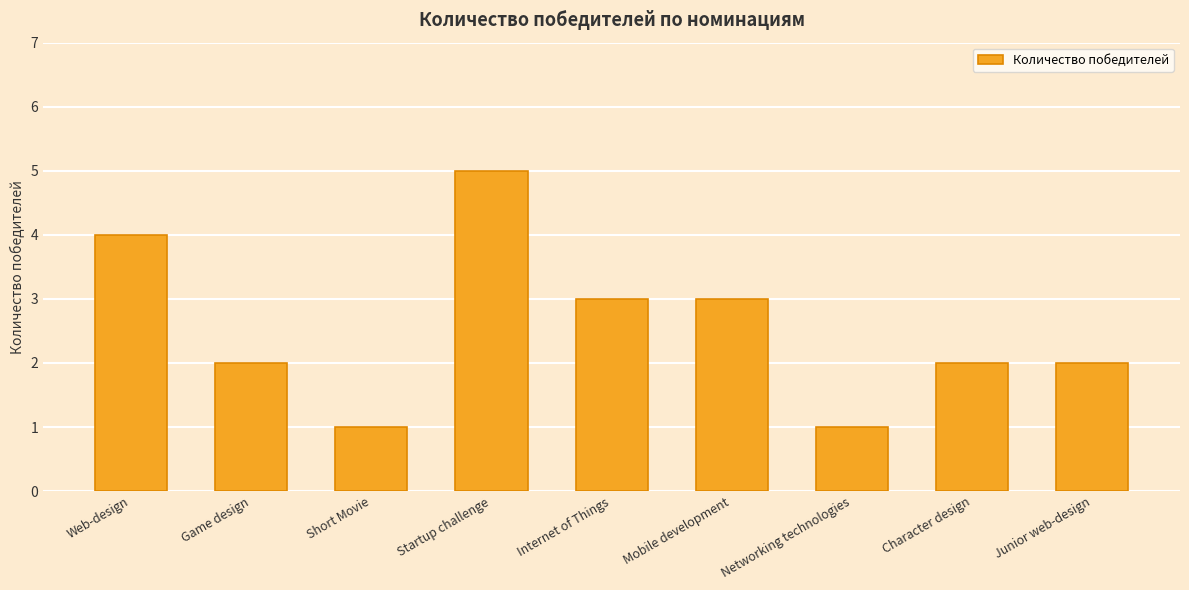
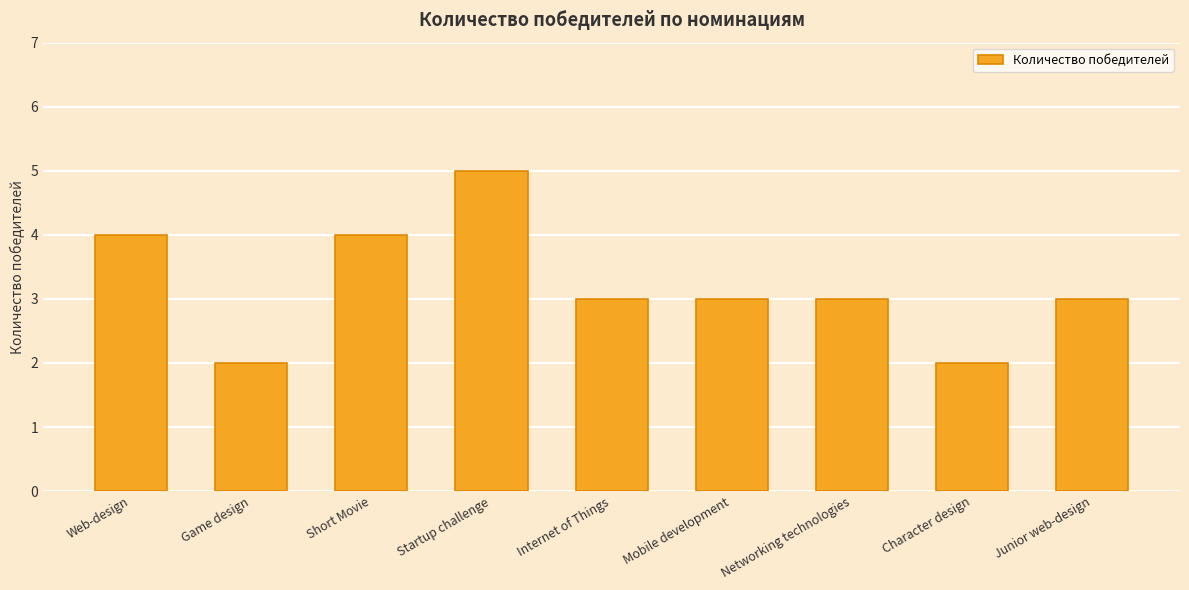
Short Movie: 1 -> 4
Networking technologies: 1 -> 3
Junior web-design: 2 -> 3
